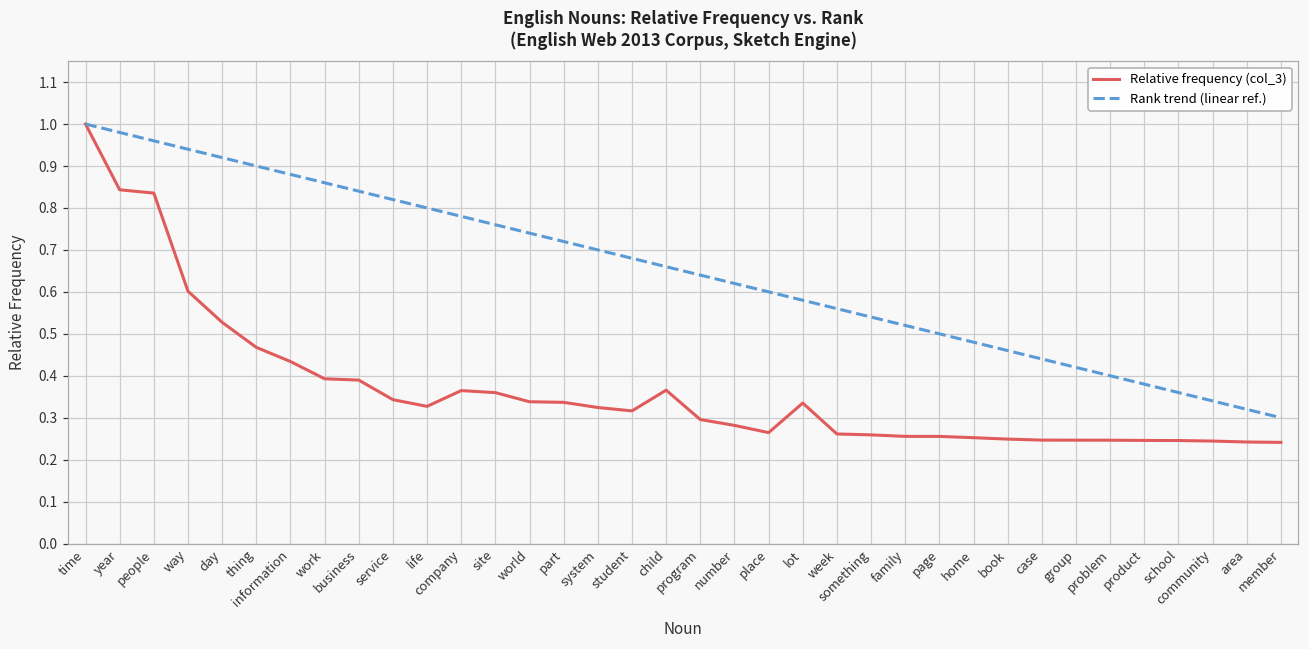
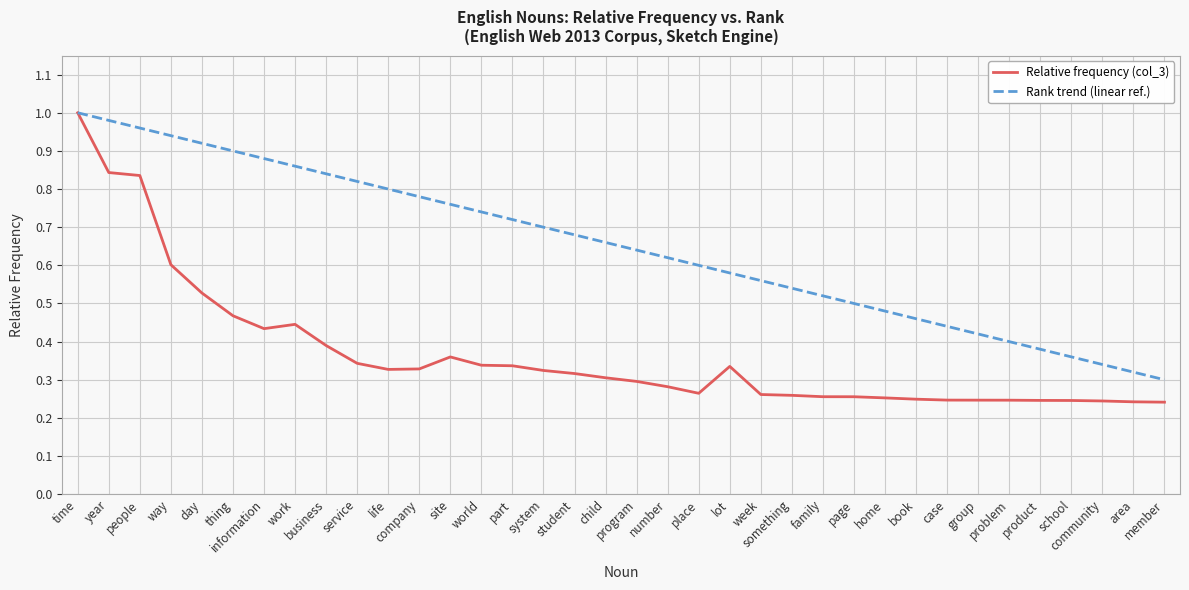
Relative frequency (col_3), work: 0.39 -> 0.45
Relative frequency (col_3), company: 0.36 -> 0.33
Relative frequency (col_3), child: 0.37 -> 0.31
